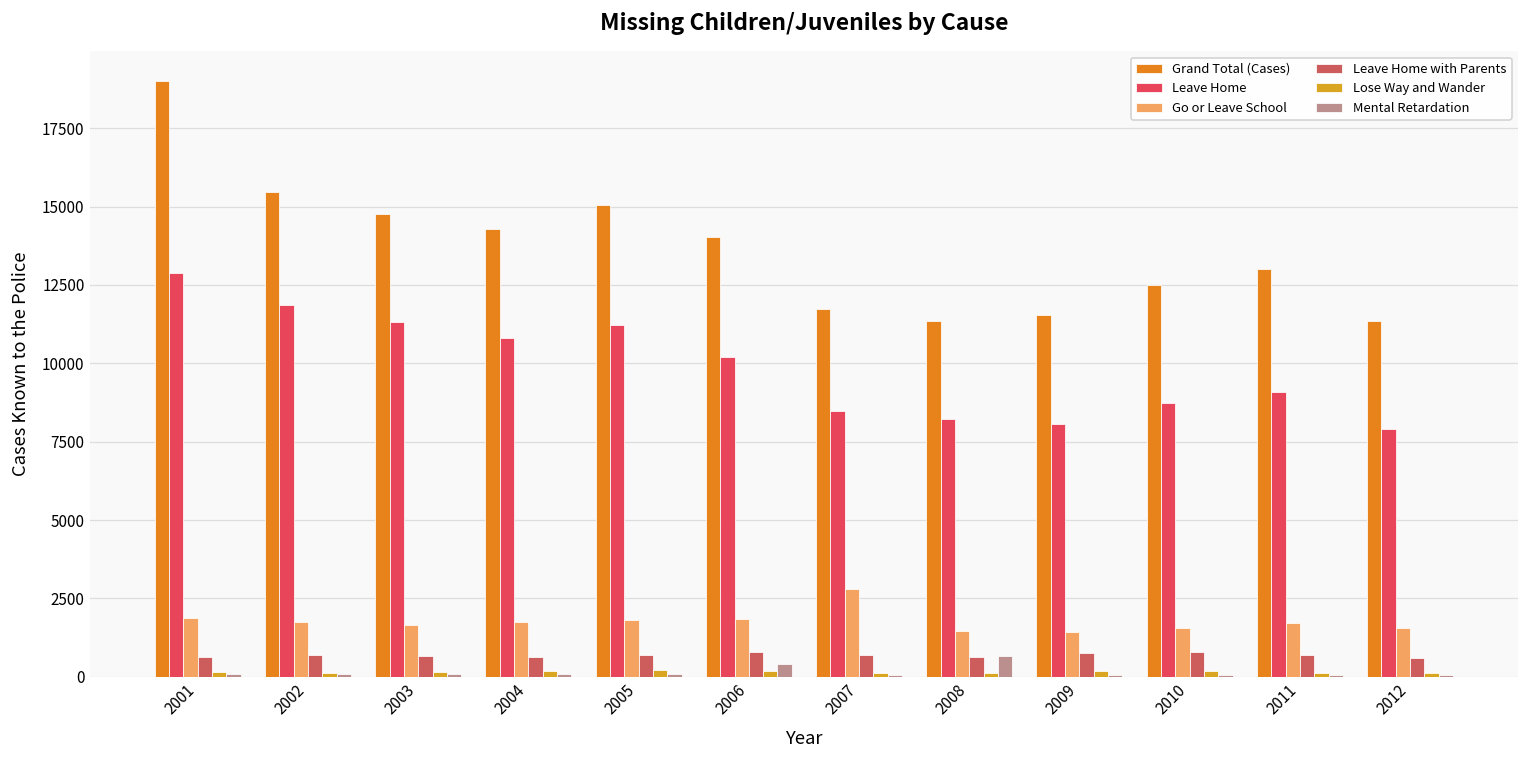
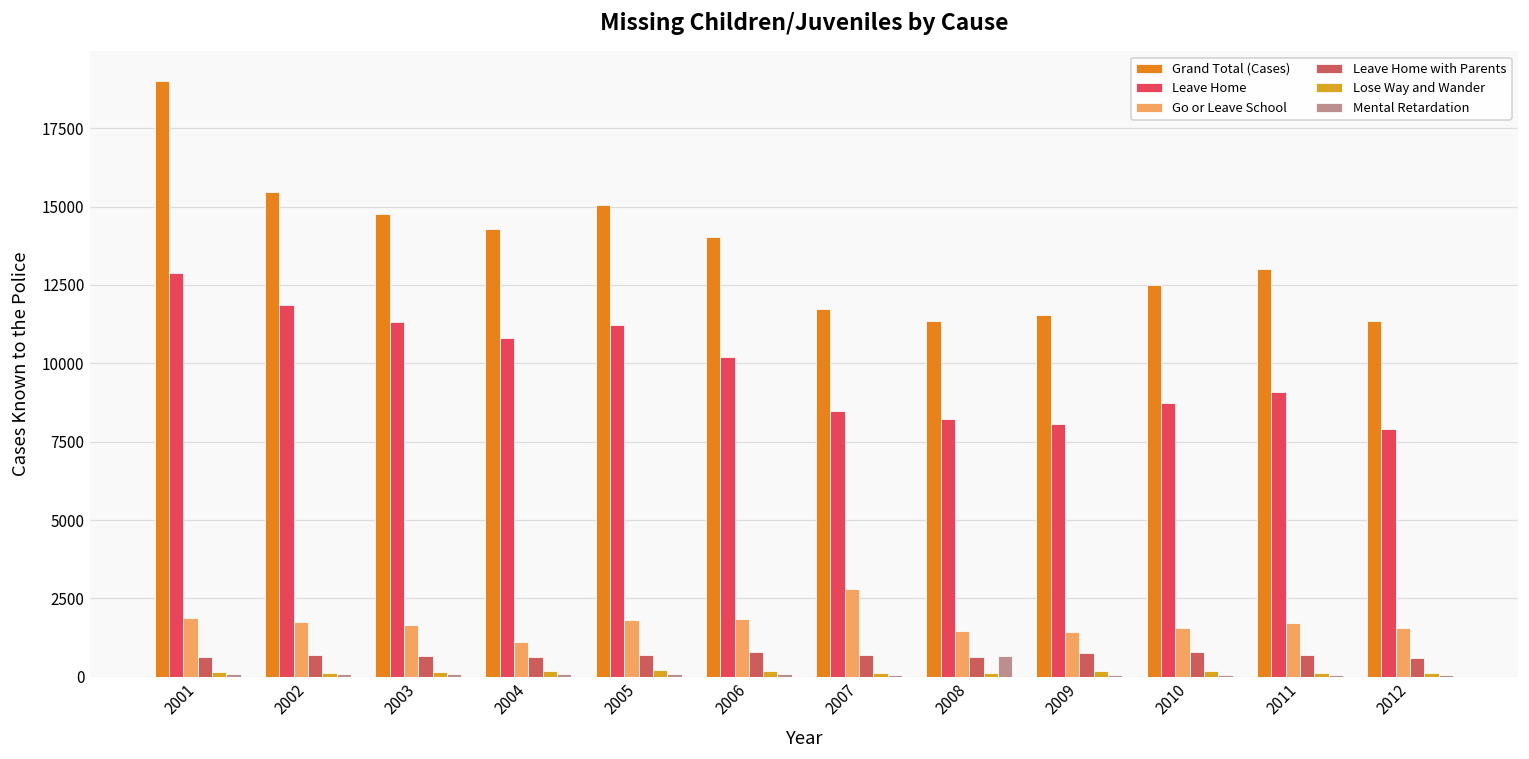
Go or Leave School, 2004: 1800 -> 1100
Mental Retardation, 2006: 400 -> 100
